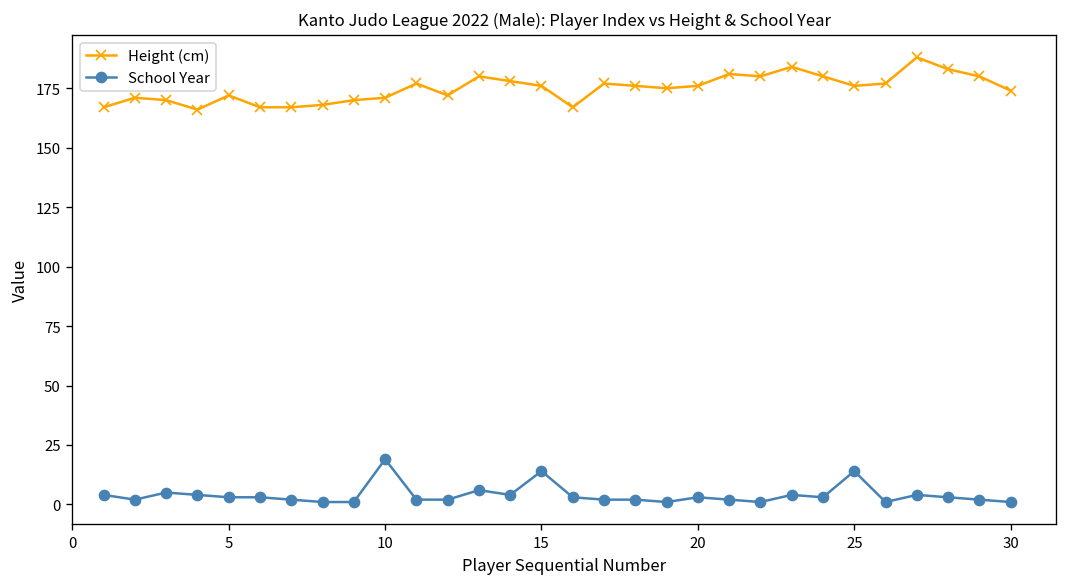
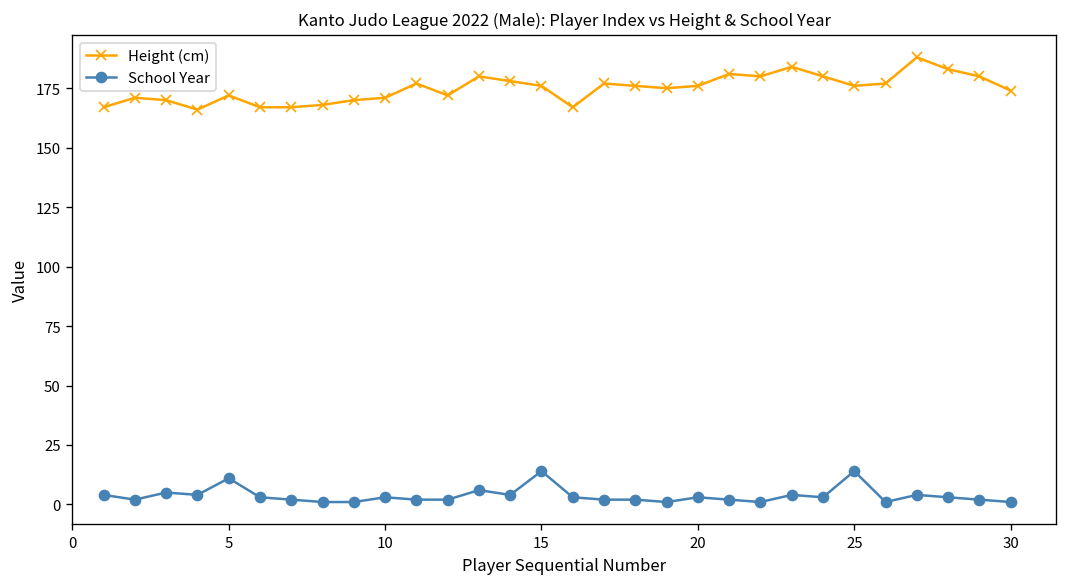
School Year, 5: 3 -> 11
School Year, 10: 19 -> 3
